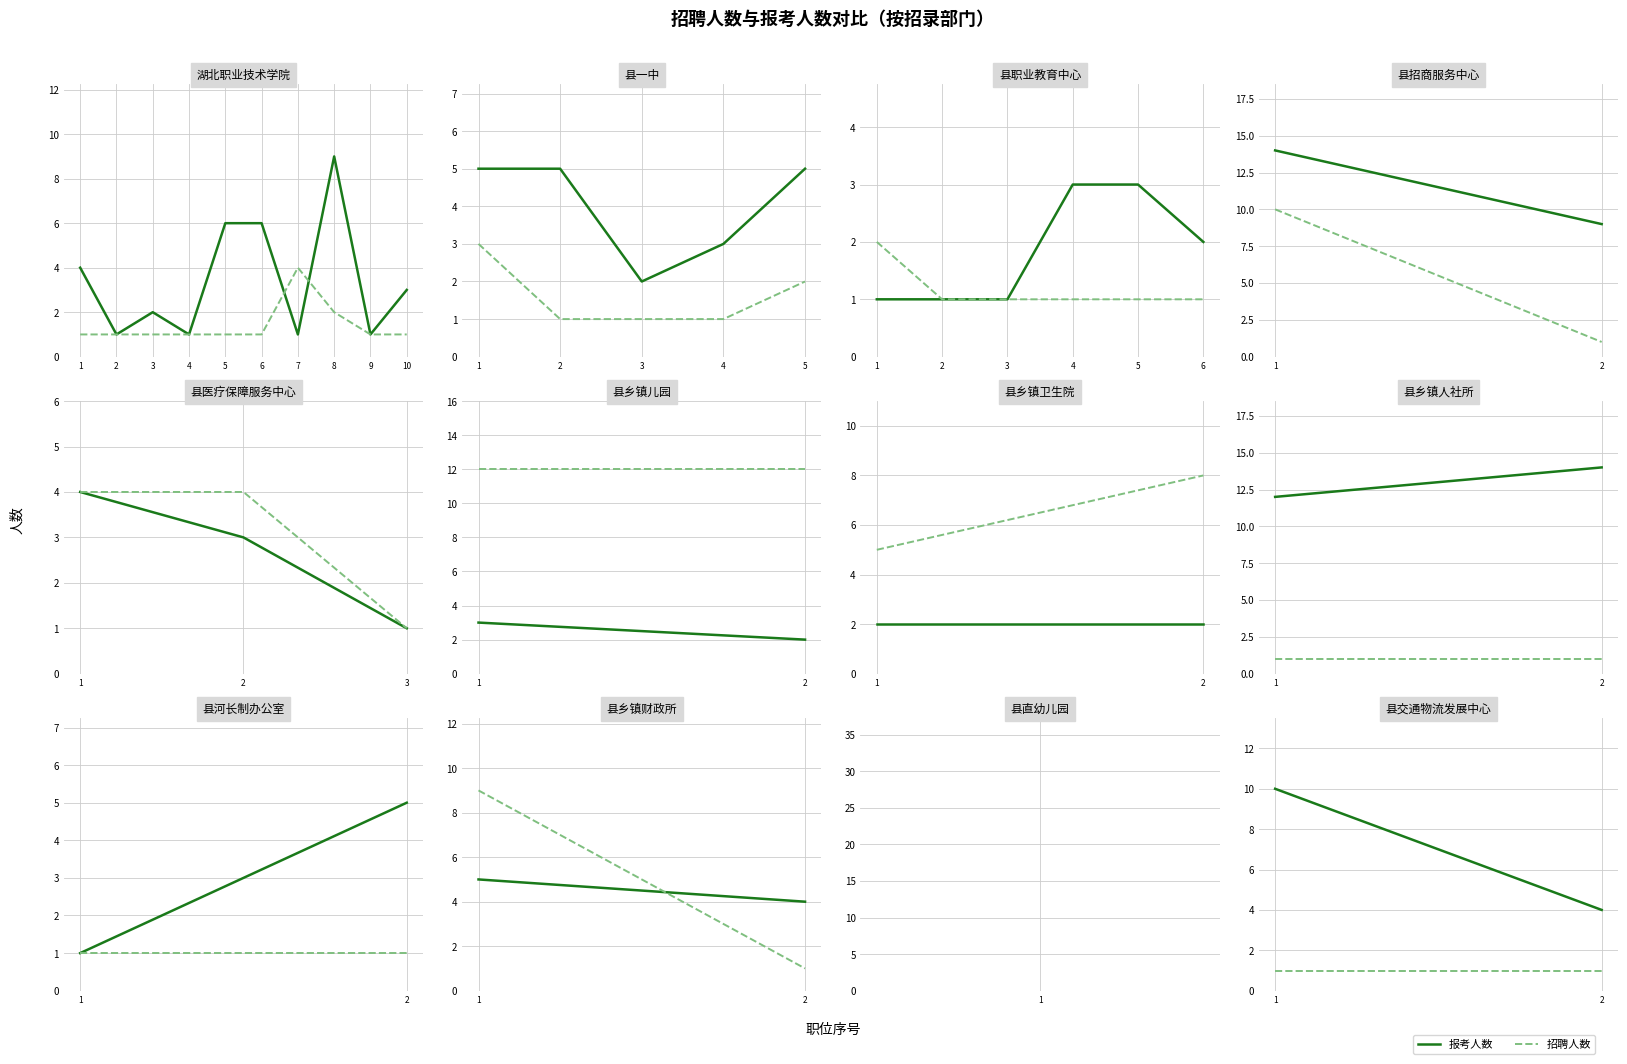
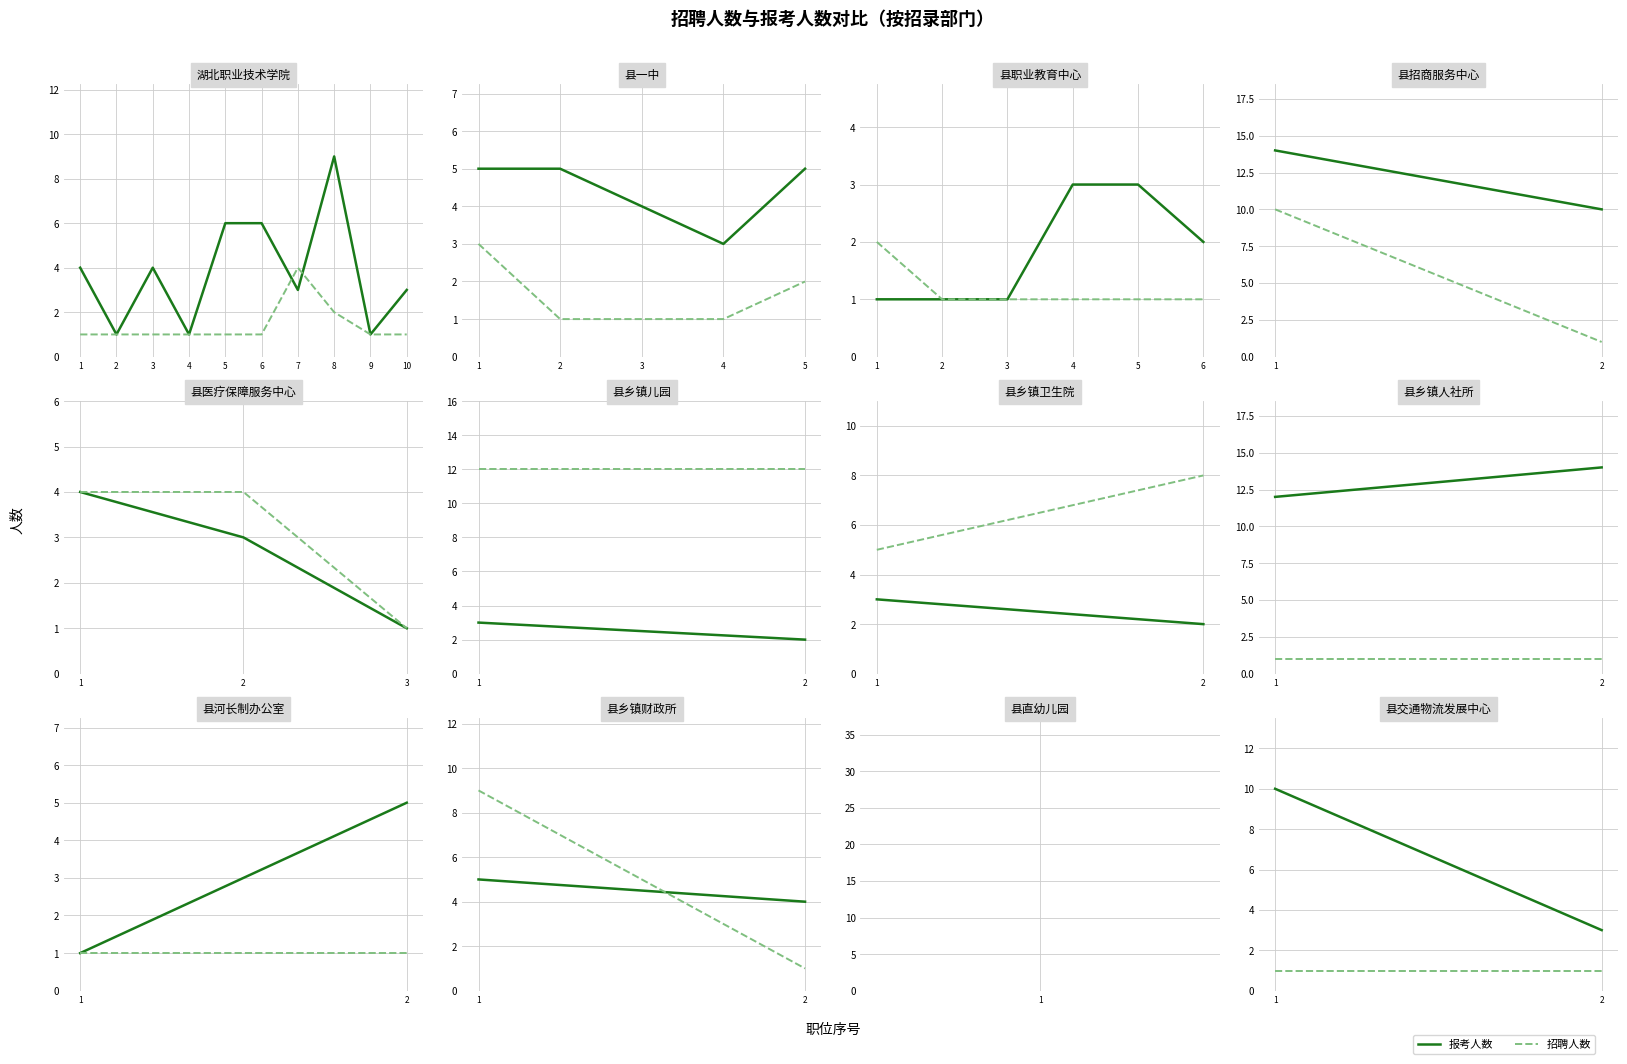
湖北职业技术学院, 报考人数, 3: 2 -> 4
湖北职业技术学院, 报考人数, 7: 1 -> 3
县一中, 报考人数, 3: 2 -> 4
县招商服务中心, 报考人数, 2: 9 -> 10
县乡镇卫生院, 报考人数, 1: 2 -> 3
县交通物流发展中心, 报考人数, 2: 4 -> 3
